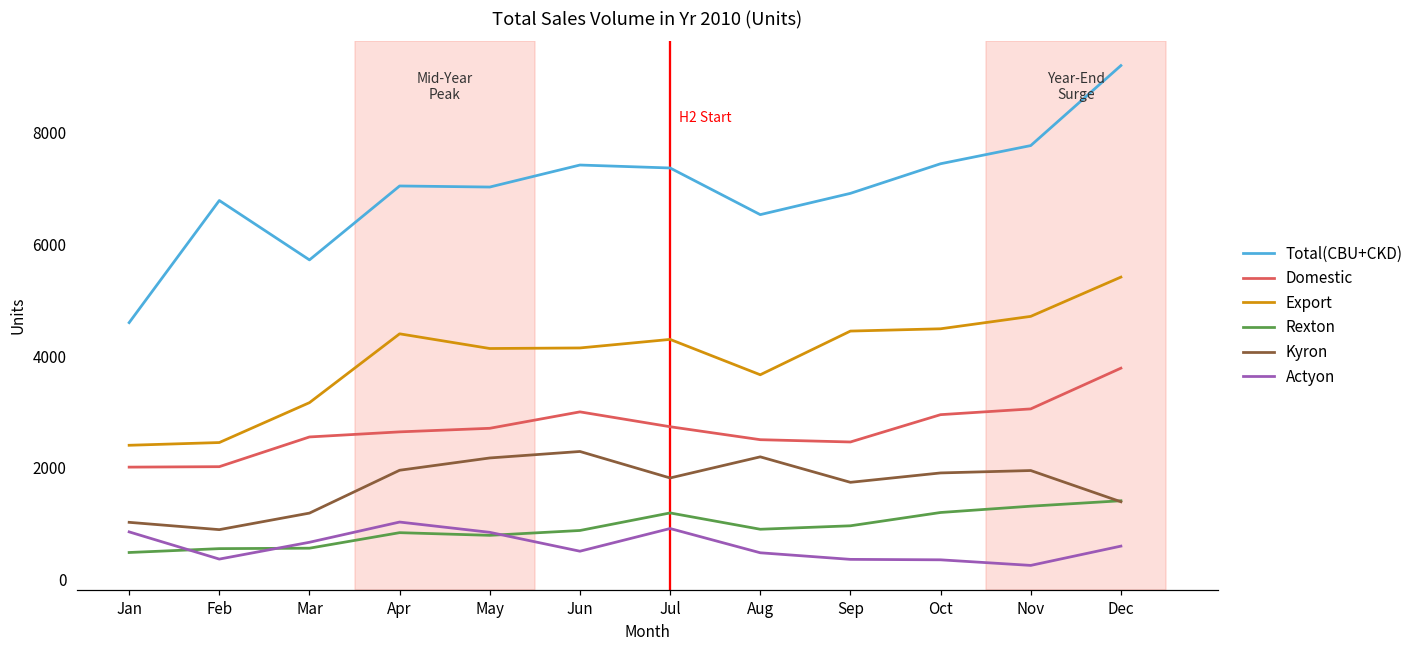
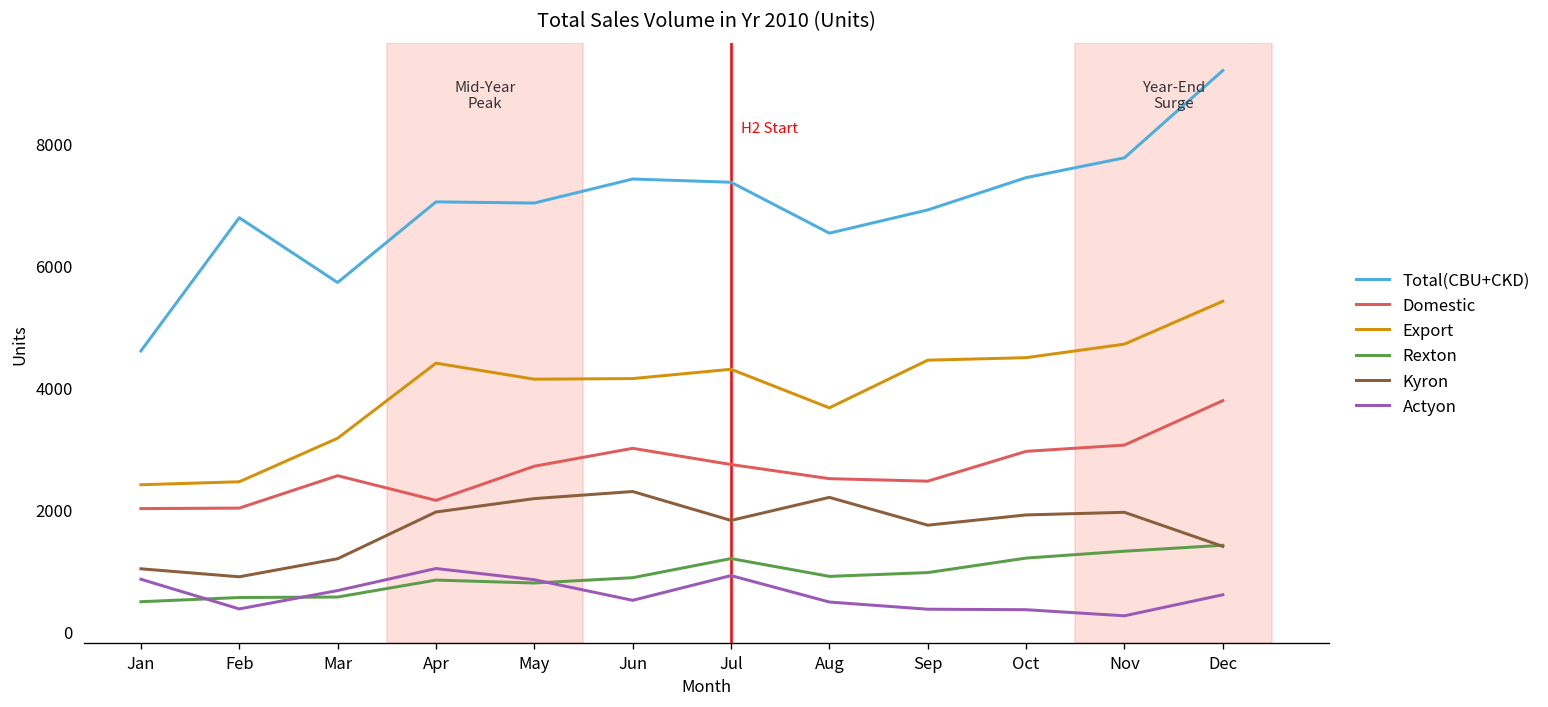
Domestic, Apr: 2600 -> 2200
